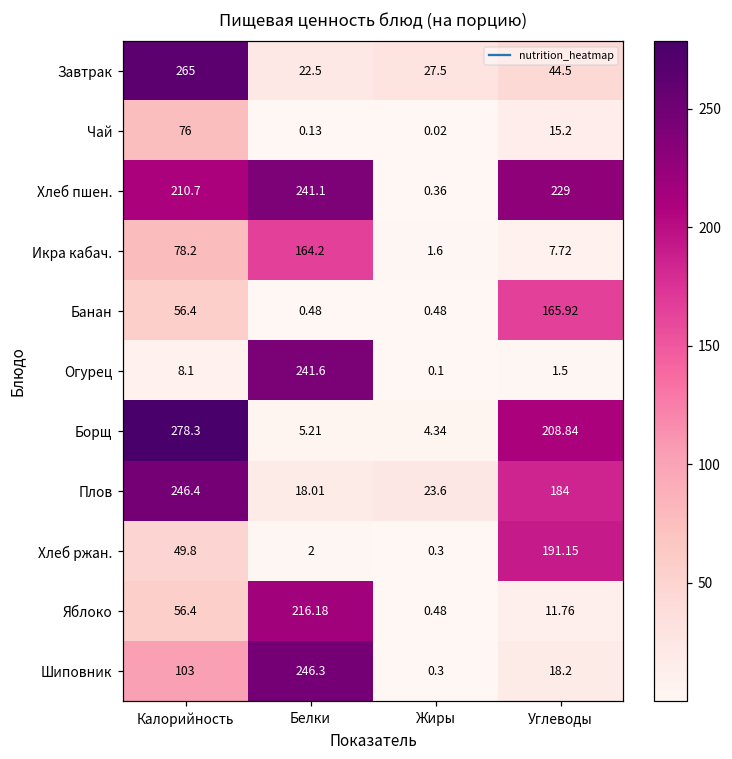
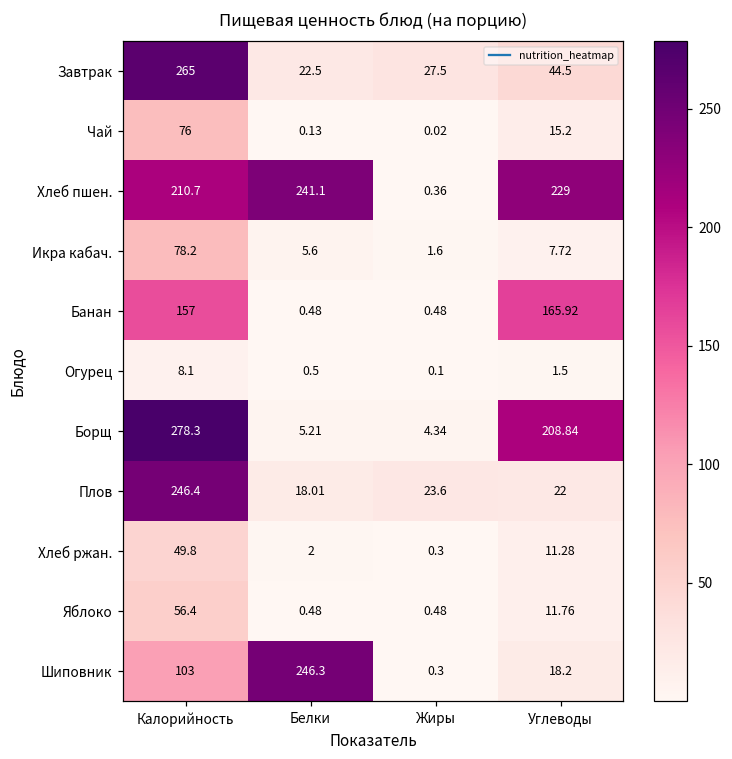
Икра кабач., Белки: 164.2 -> 5.6
Банан, Калорийность: 56.4 -> 157
Огурец, Белки: 241.6 -> 0.5
Плов, Углеводы: 184 -> 22
Хлеб ржан., Углеводы: 191.15 -> 11.28
Яблоко, Белки: 216.18 -> 0.48
